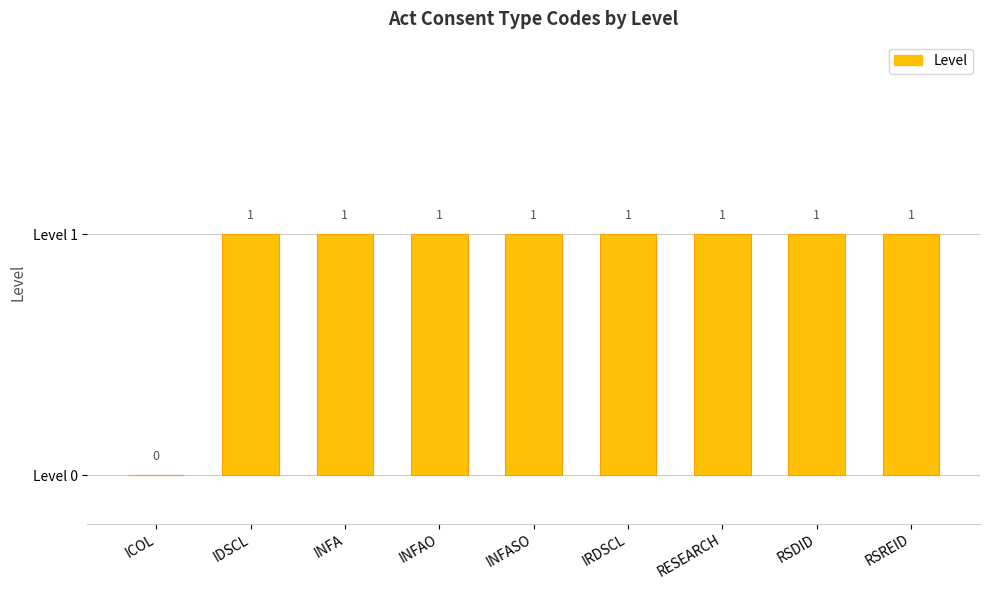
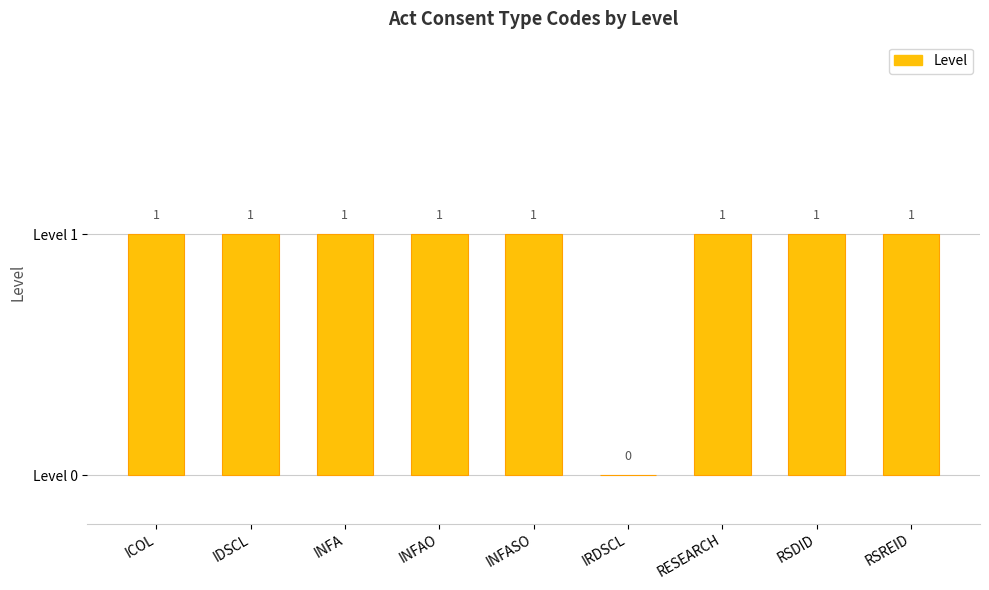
ICOL: 0 -> 1
IRDSCL: 1 -> 0
